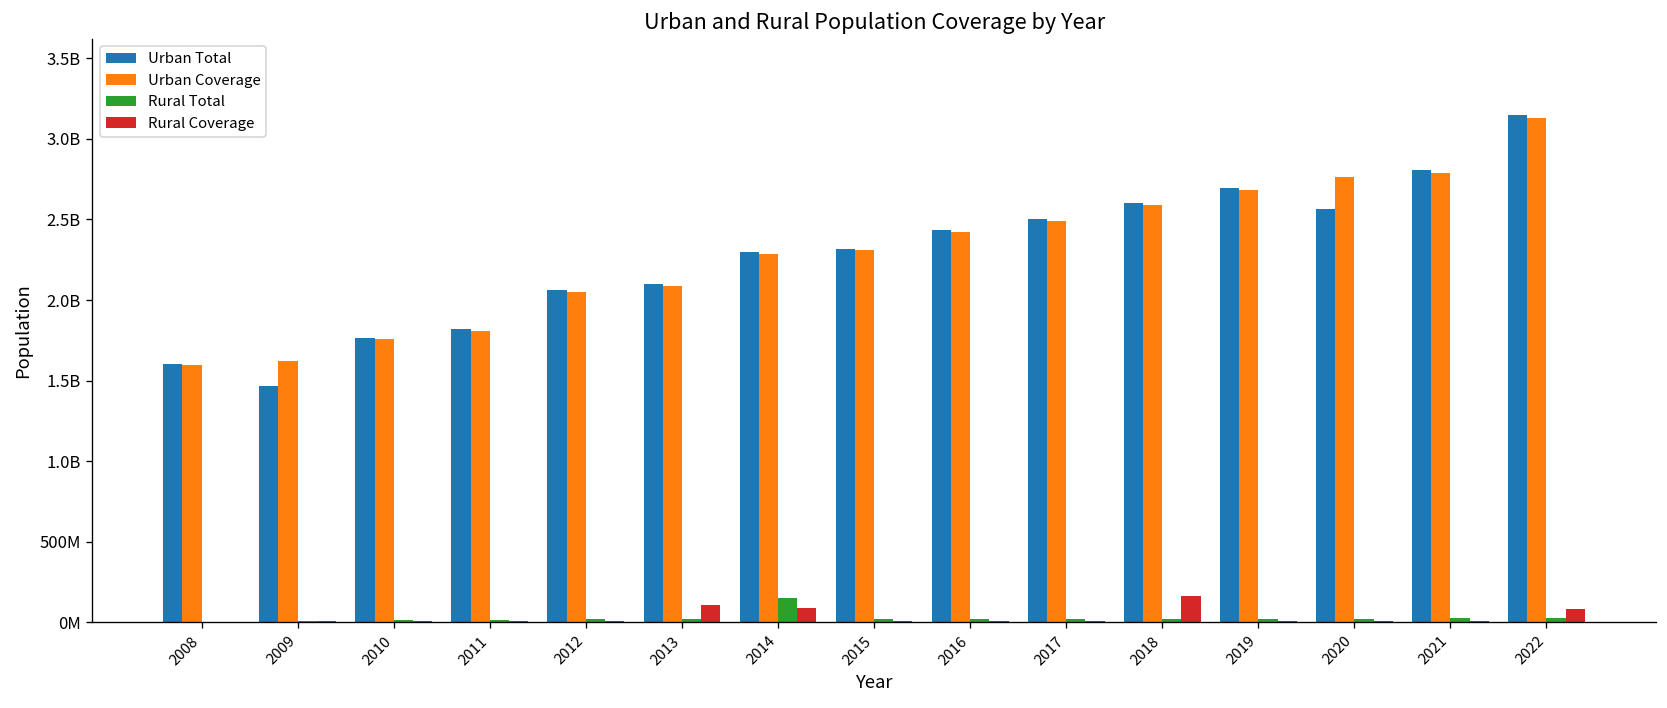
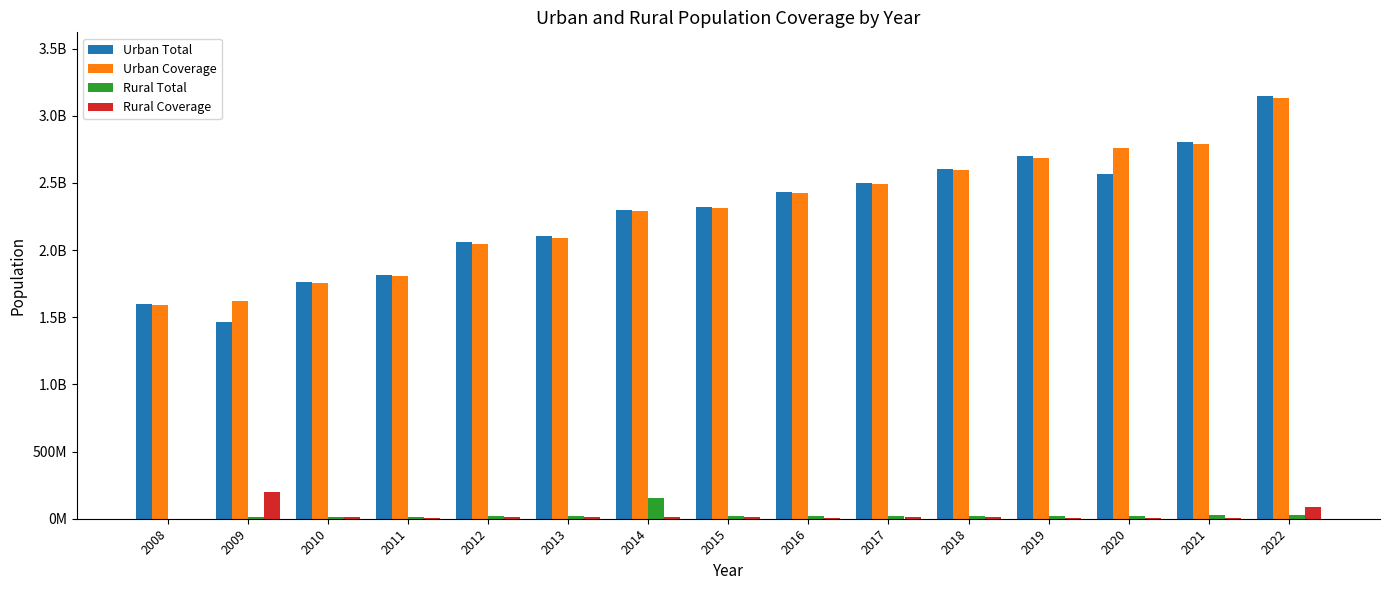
Rural Coverage, 2009: 10000000 -> 200000000
Rural Coverage, 2013: 110000000 -> 10000000
Rural Coverage, 2014: 90000000 -> 10000000
Rural Coverage, 2018: 170000000 -> 10000000
